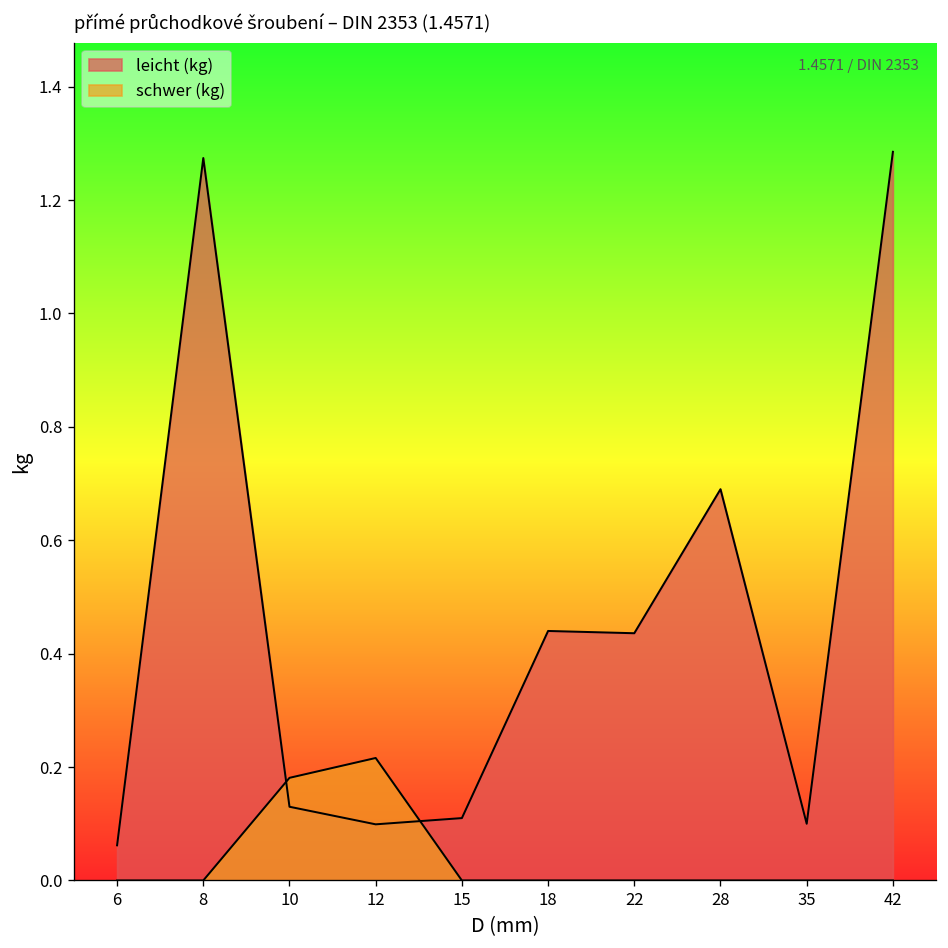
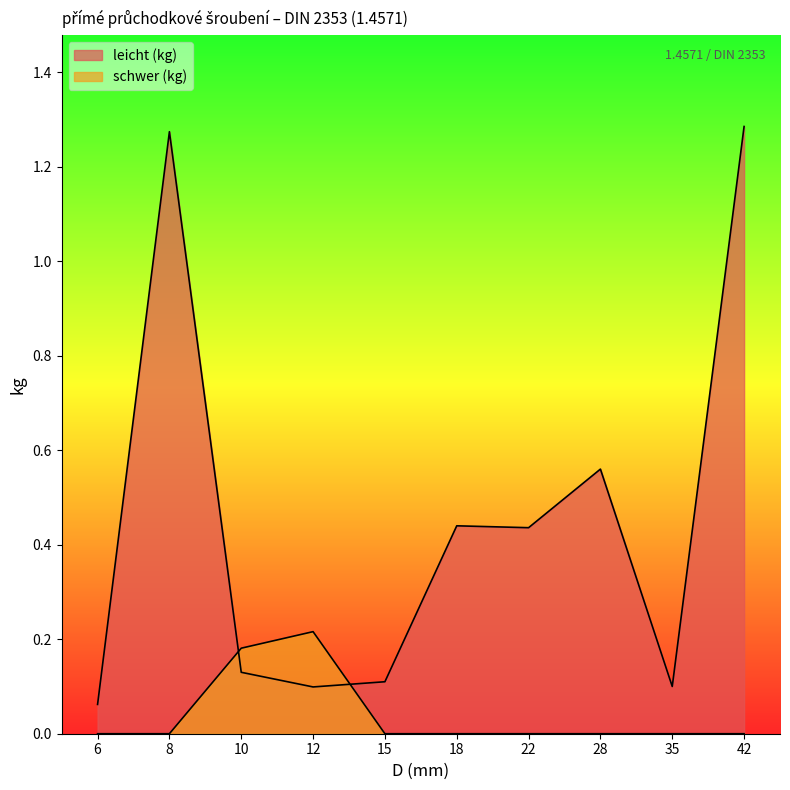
leicht (kg), 28: 0.69 -> 0.56
